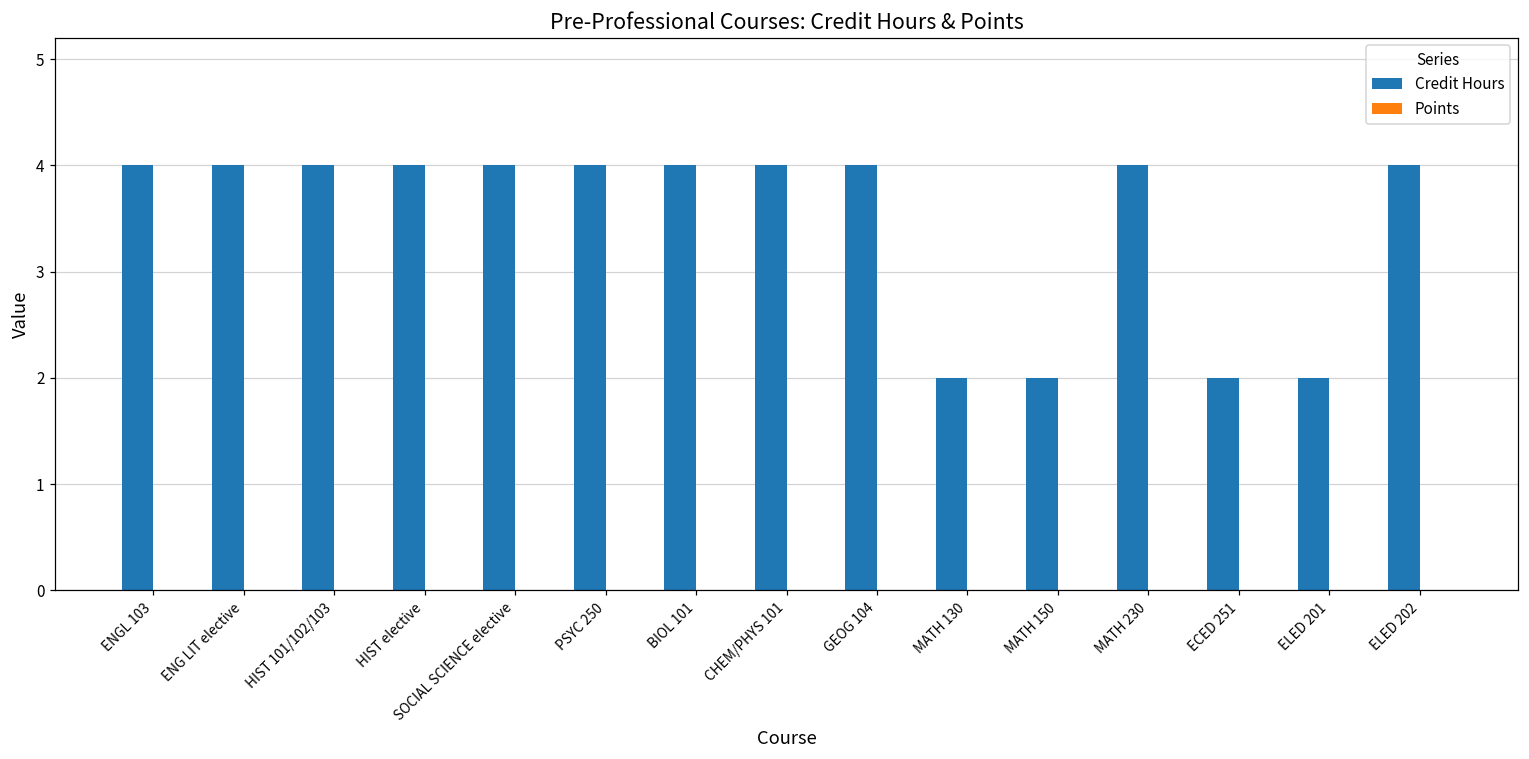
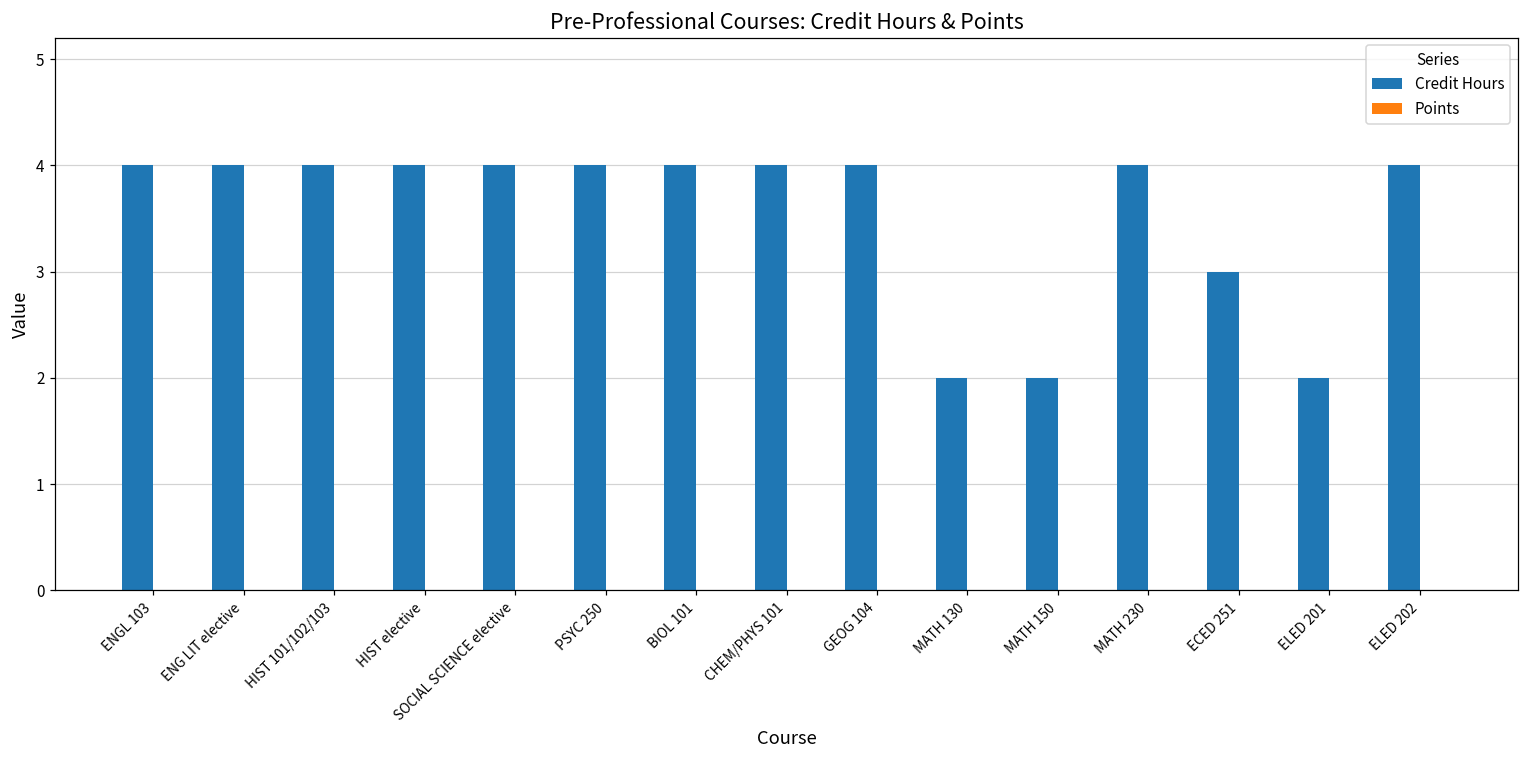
Credit Hours, ECED 251: 2 -> 3
